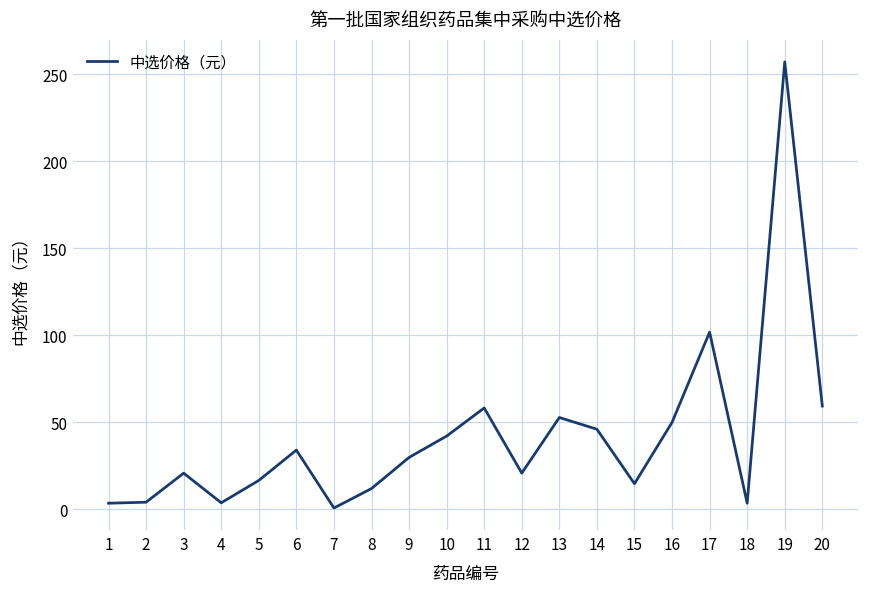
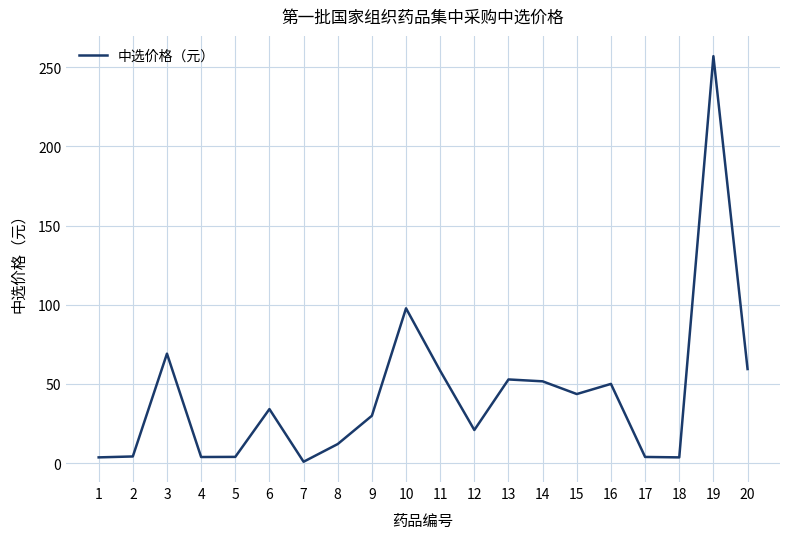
3: 21 -> 69
5: 17 -> 4
10: 42 -> 98
14: 46 -> 52
15: 15 -> 44
17: 102 -> 4
